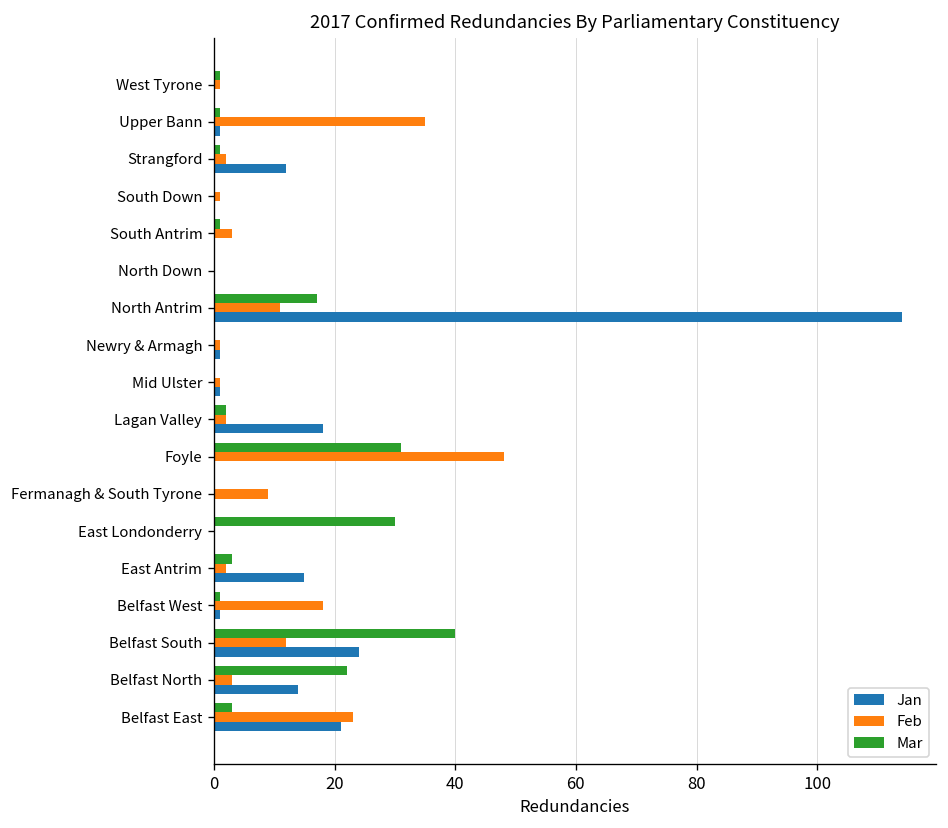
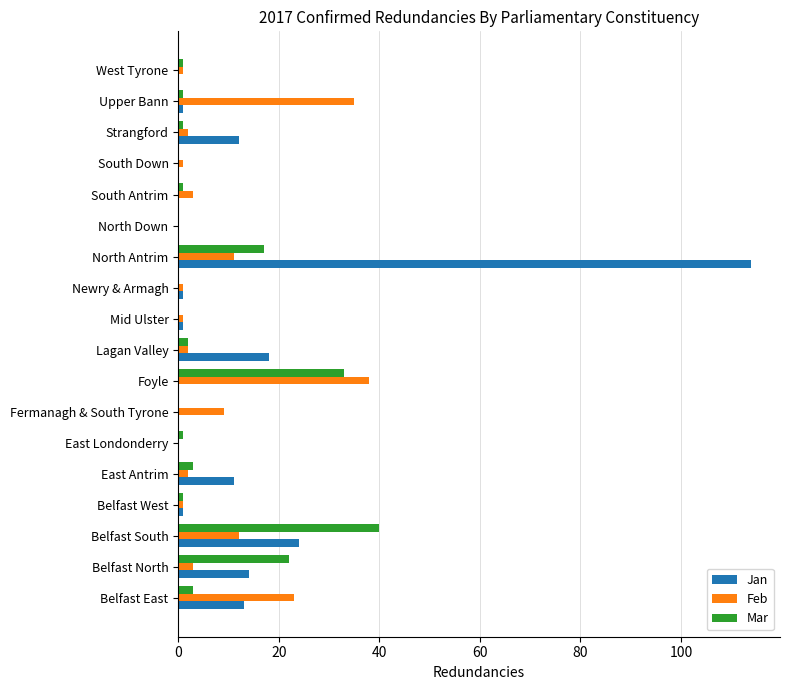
Mar, Foyle: 31 -> 33
Feb, Foyle: 48 -> 38
Mar, East Londonderry: 30 -> 1
Jan, East Antrim: 15 -> 11
Feb, Belfast West: 18 -> 1
Jan, Belfast East: 21 -> 13
